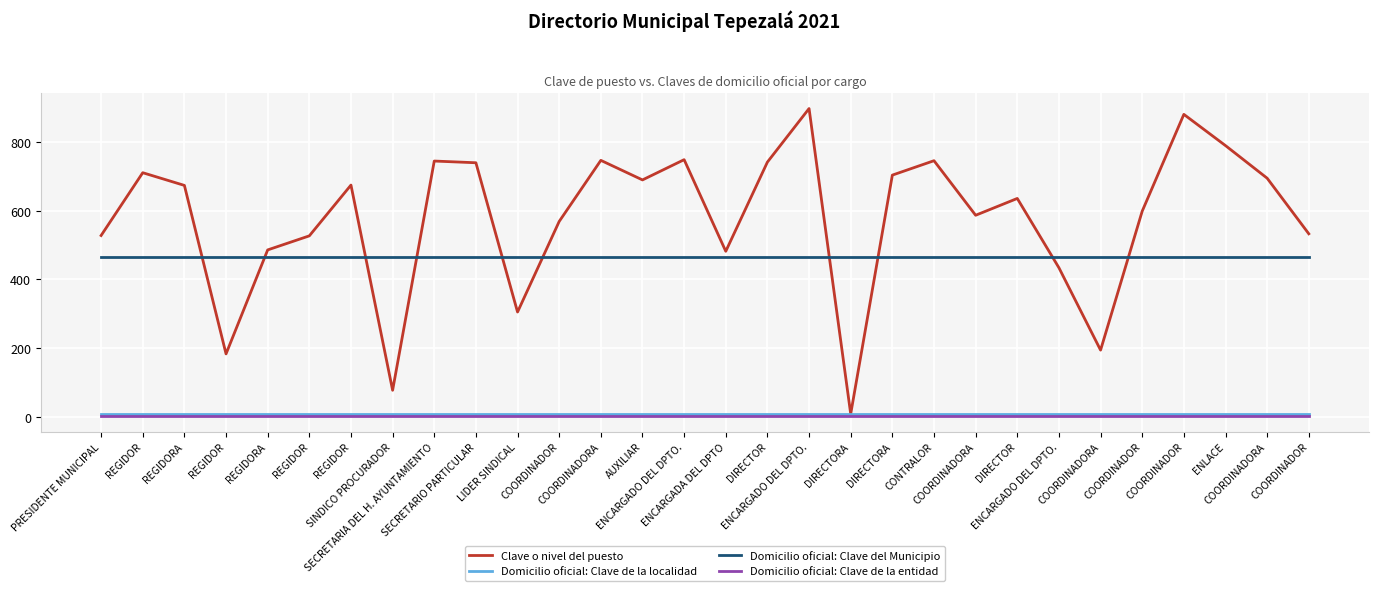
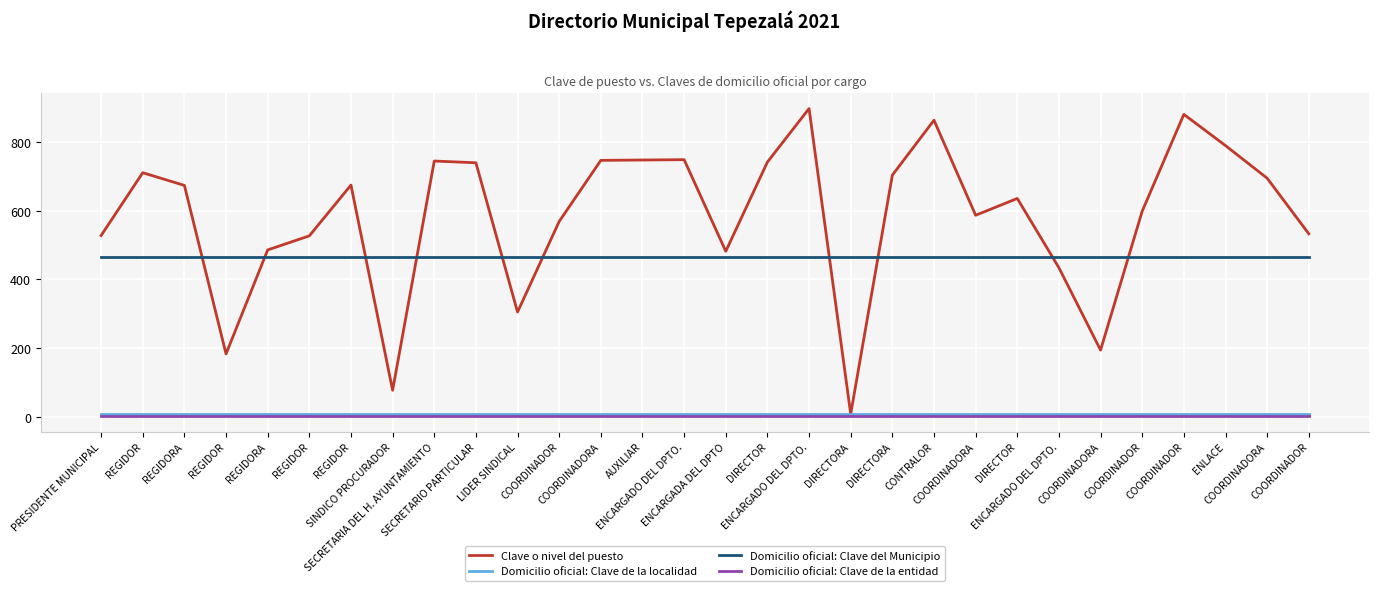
Clave o nivel del puesto, AUXILIAR: 690 -> 750
Clave o nivel del puesto, CONTRALOR: 750 -> 860
